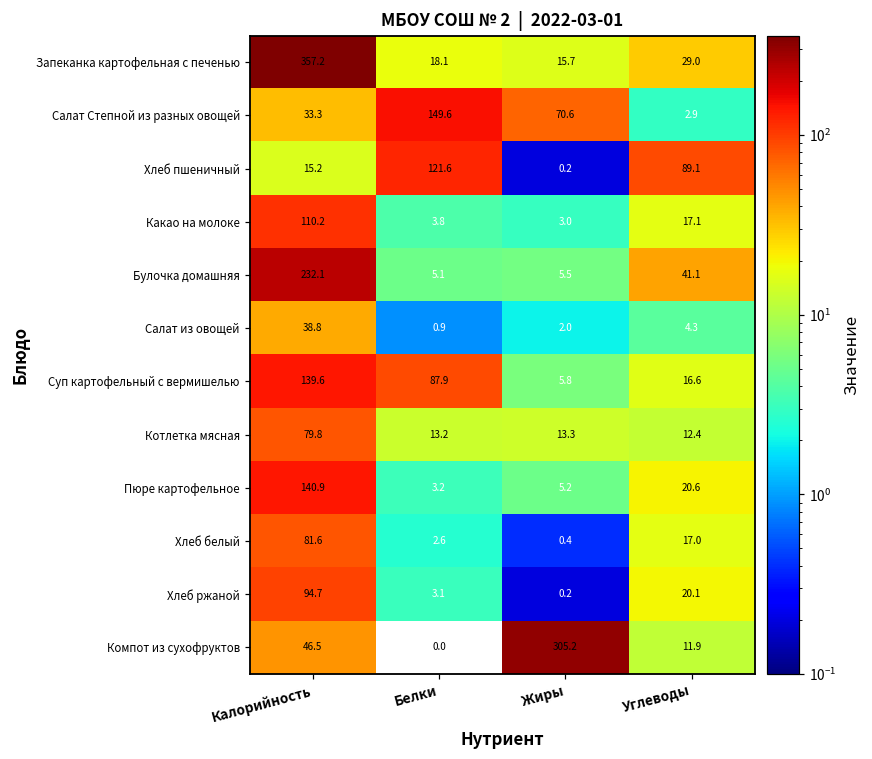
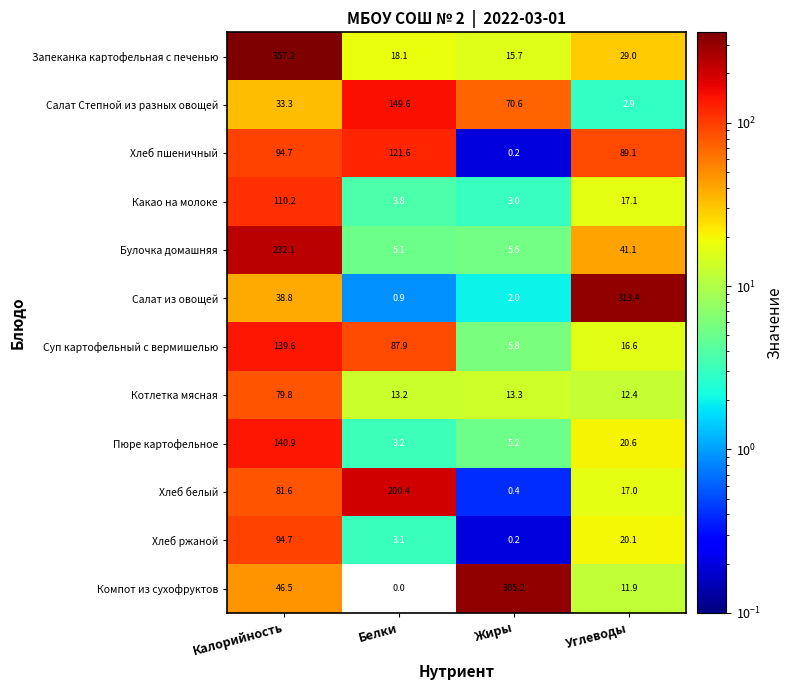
Хлеб пшеничный, Калорийность: 15.2 -> 94.7
Салат из овощей, Углеводы: 4.3 -> 313.4
Хлеб белый, Белки: 2.6 -> 200.4
